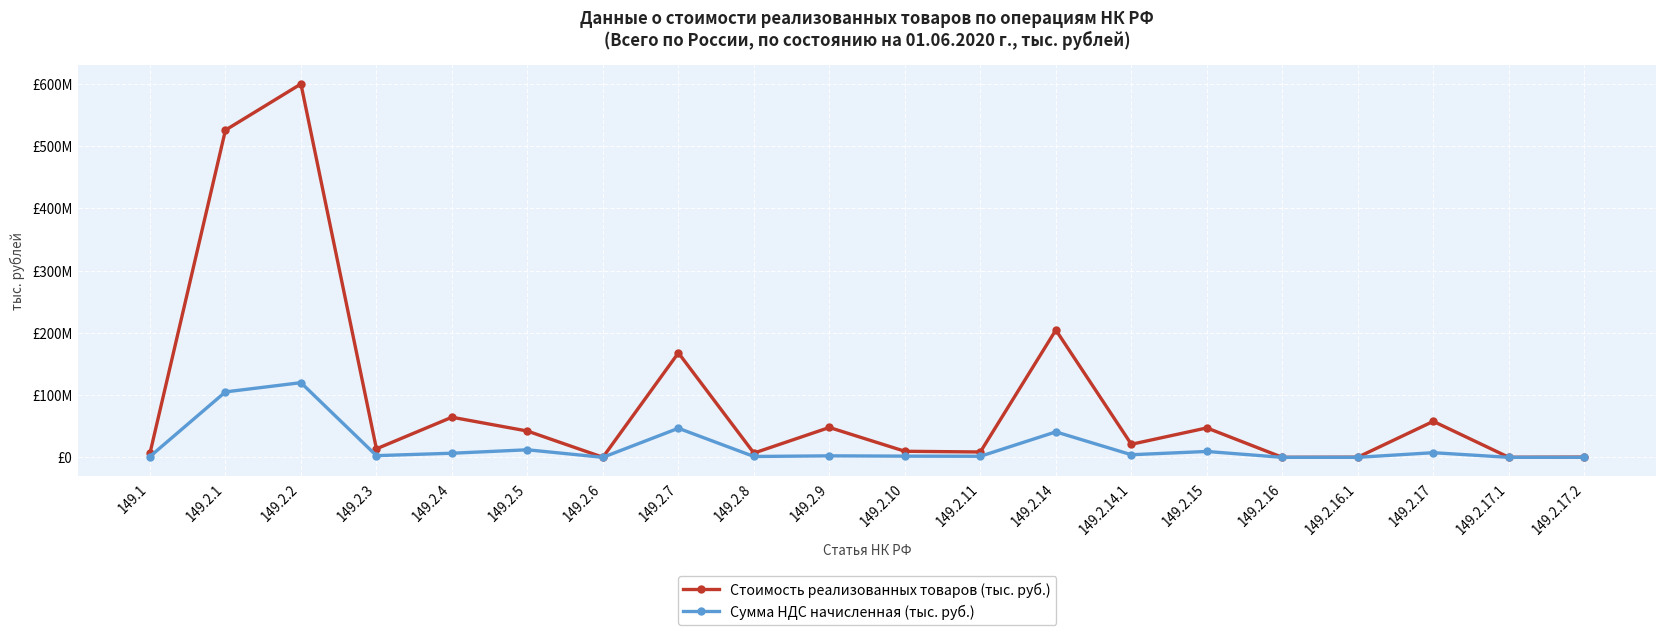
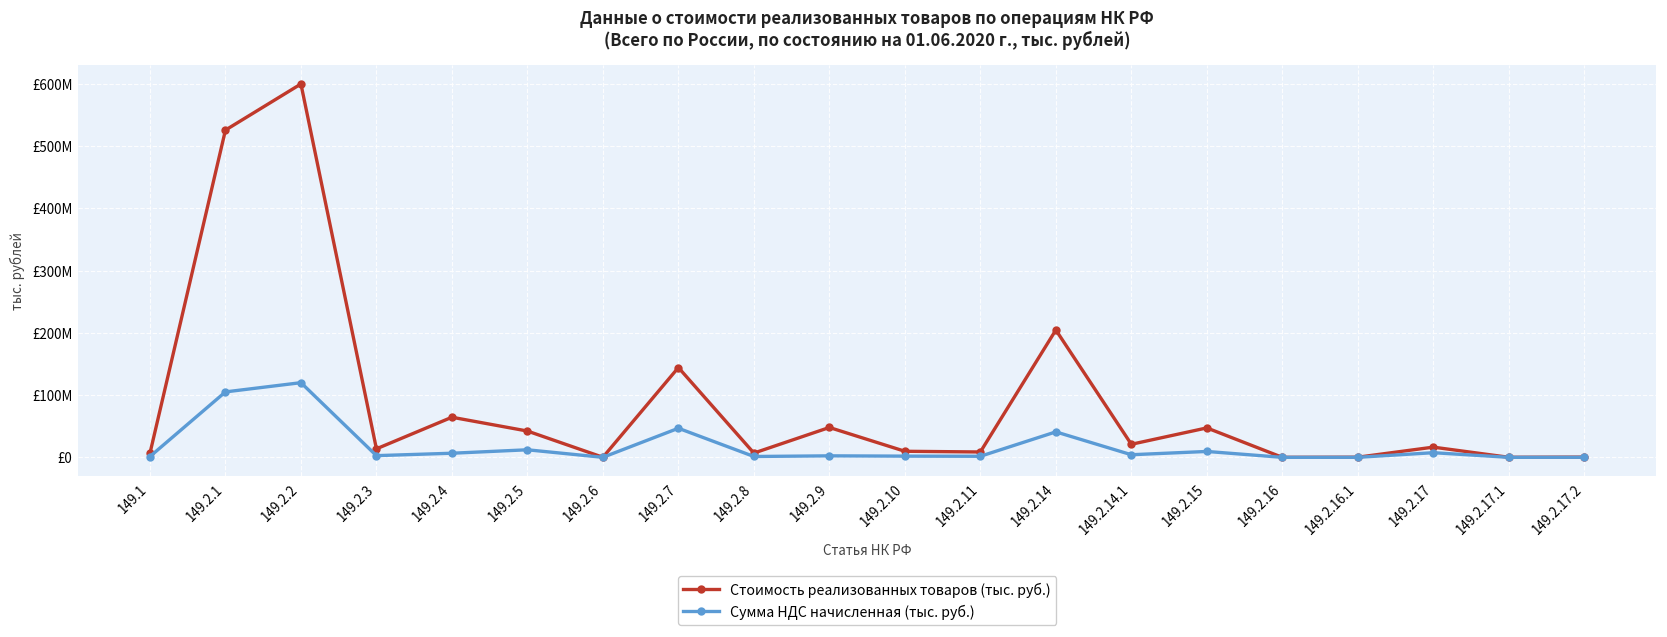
Стоимость реализованных товаров (тыс. руб.), 149.2.7: £170000000 -> £140000000
Стоимость реализованных товаров (тыс. руб.), 149.2.17: £60000000 -> £20000000
